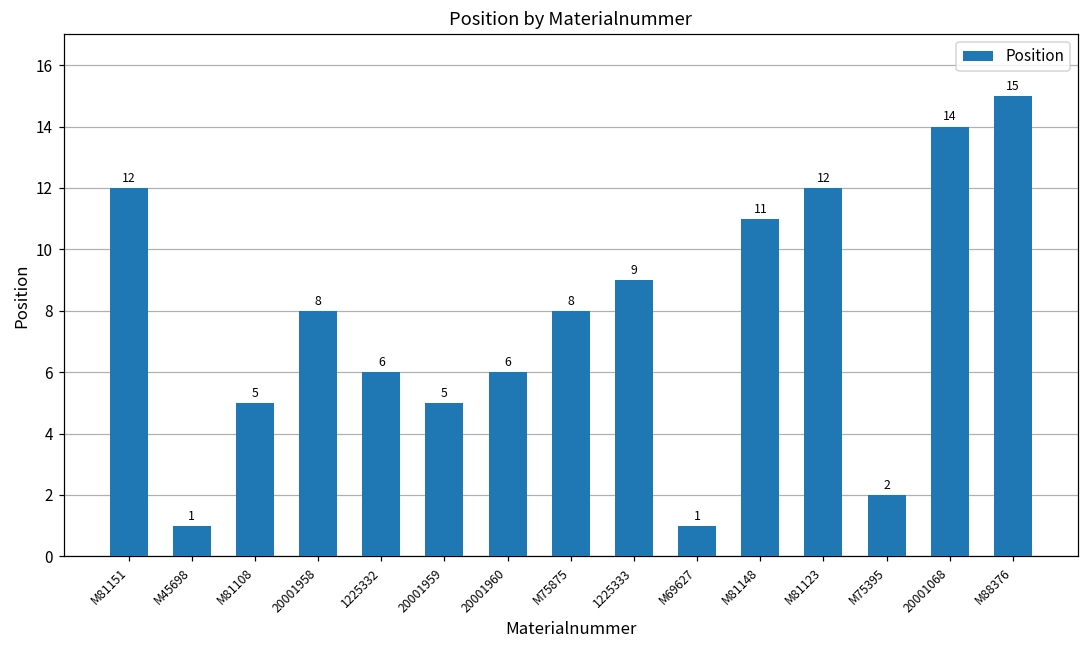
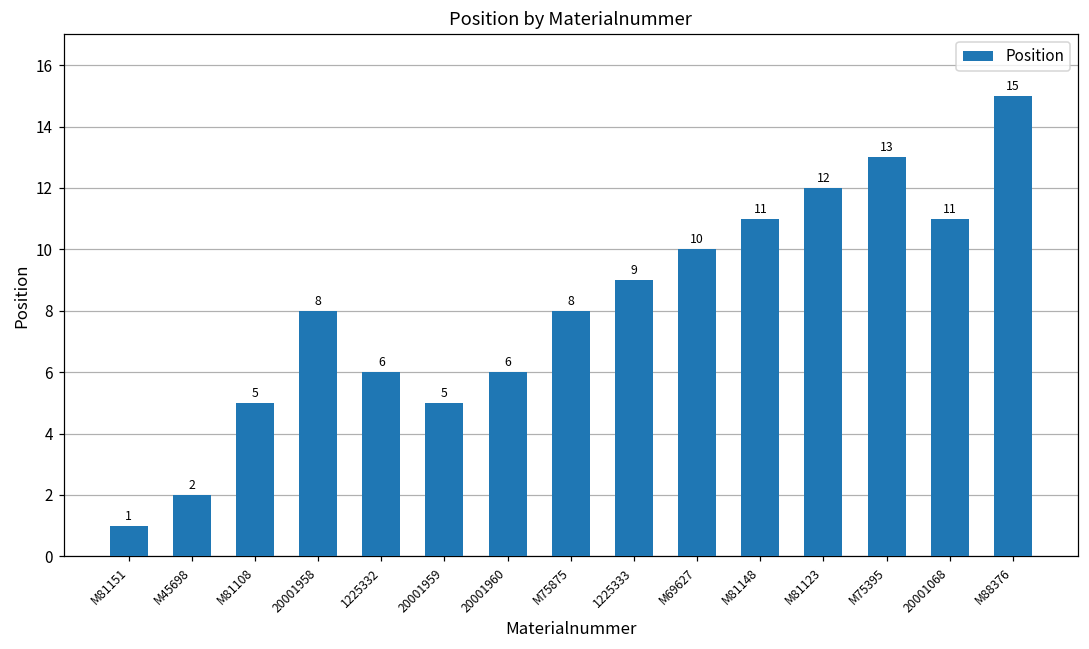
M81151: 12 -> 1
M45698: 1 -> 2
M69627: 1 -> 10
M75395: 2 -> 13
20001068: 14 -> 11
